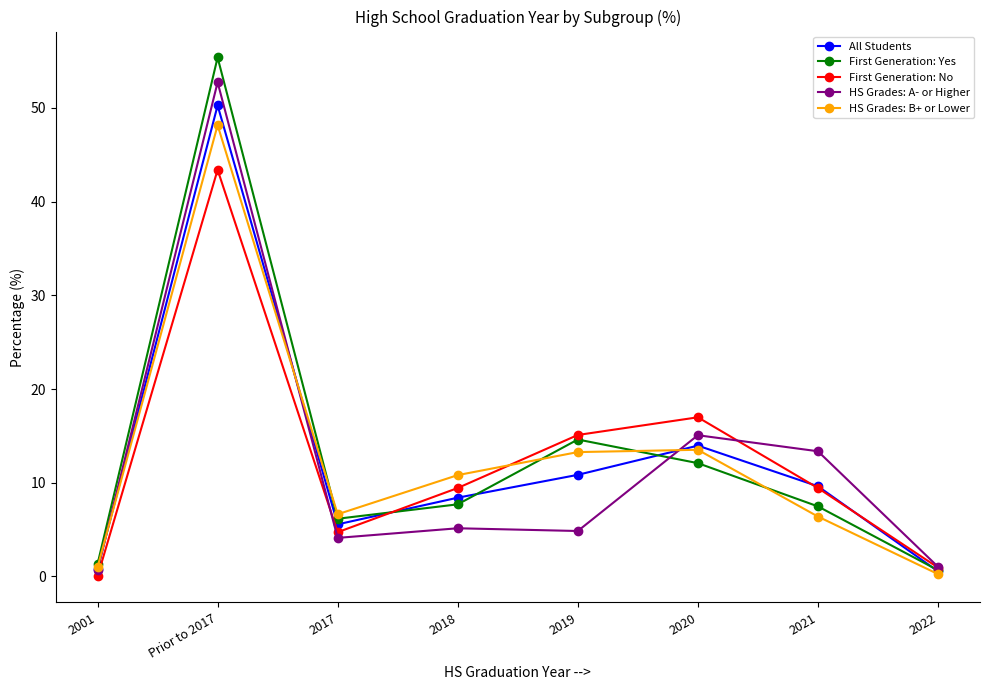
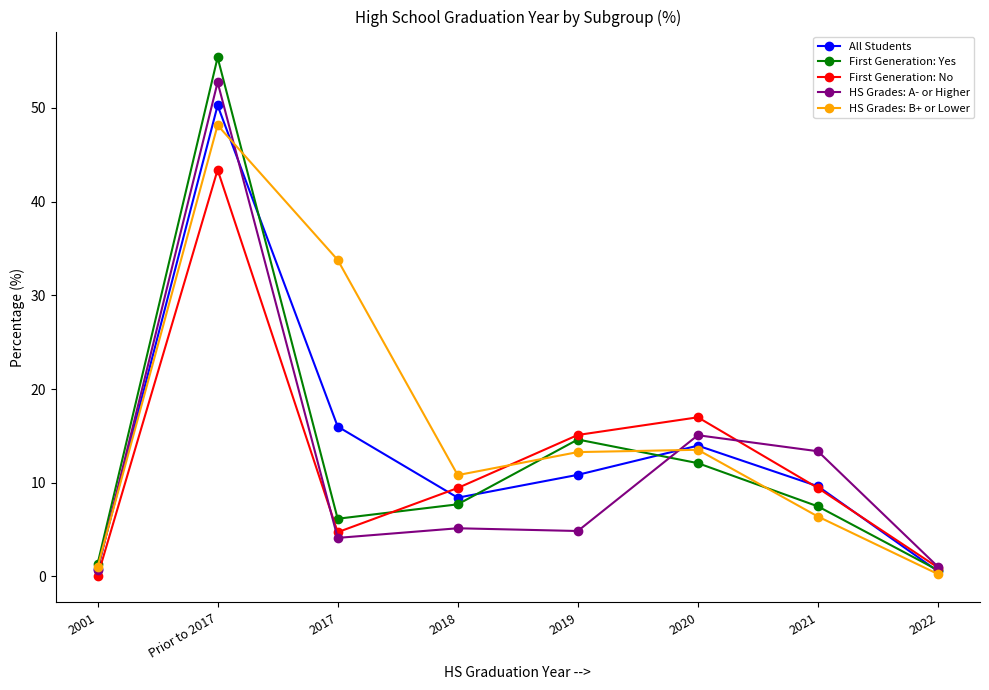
All Students, 2017: 6 -> 16
HS Grades: B+ or Lower, 2017: 7 -> 34
